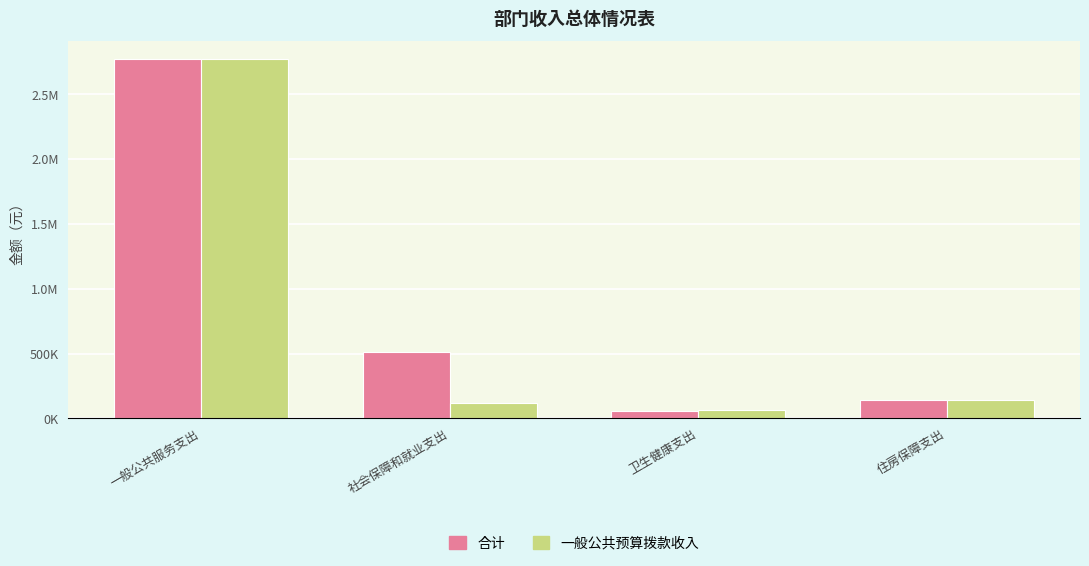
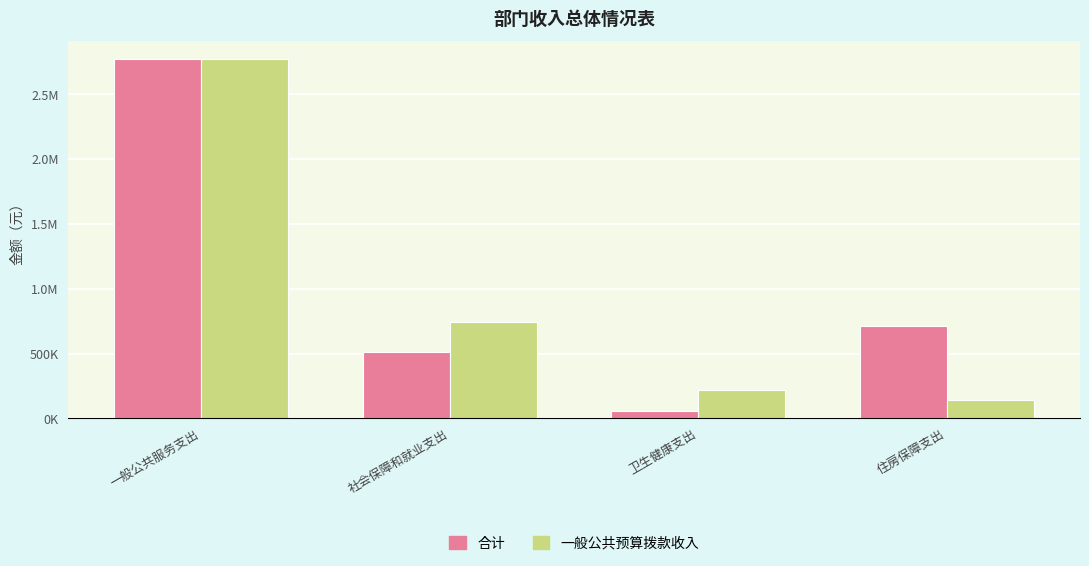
一般公共预算拨款收入, 社会保障和就业支出: 120000 -> 750000
一般公共预算拨款收入, 卫生健康支出: 60000 -> 220000
合计, 住房保障支出: 140000 -> 710000
